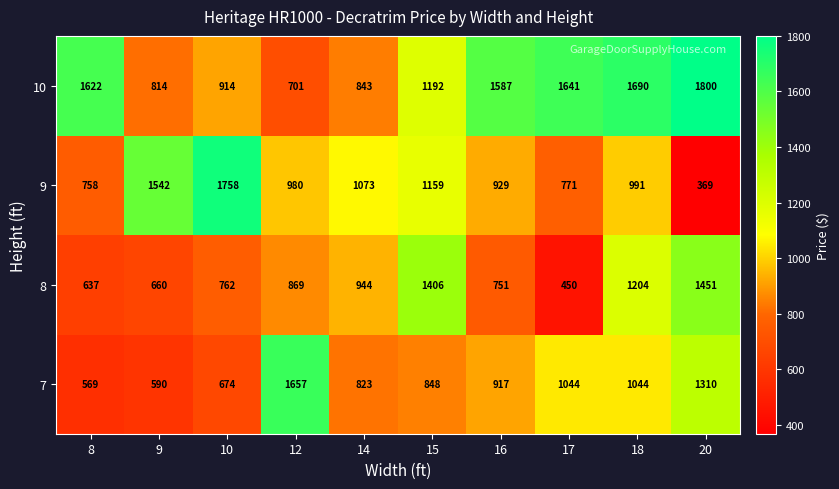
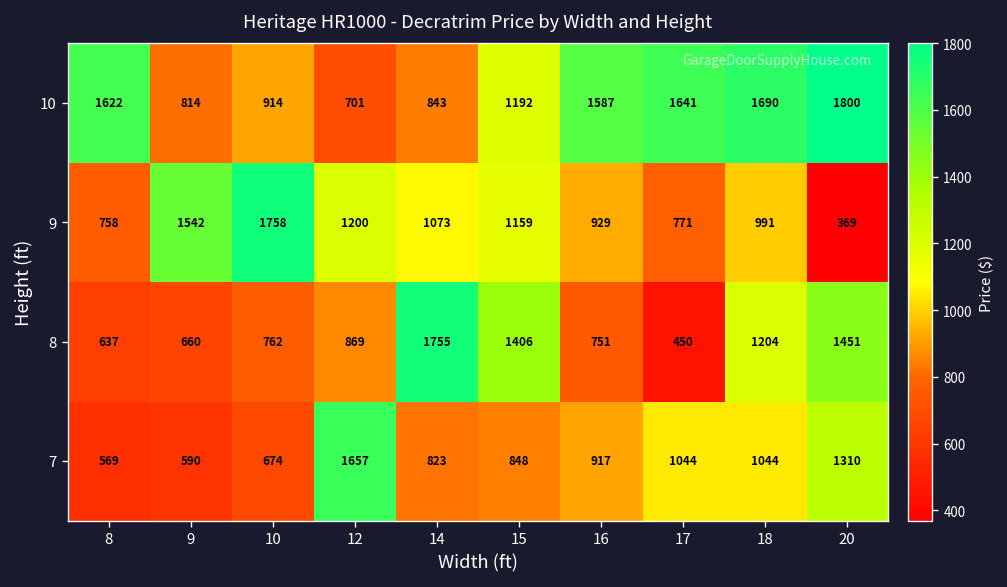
9, 12: 980 -> 1200
8, 14: 944 -> 1755
